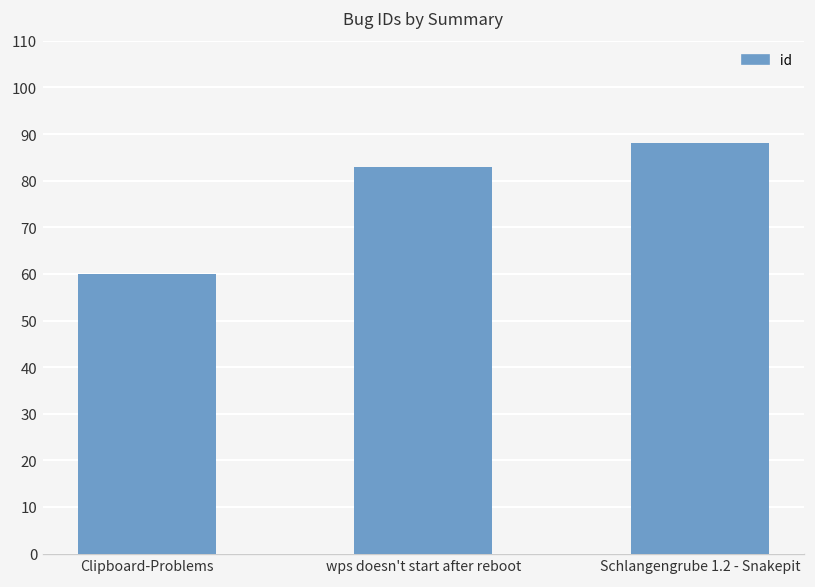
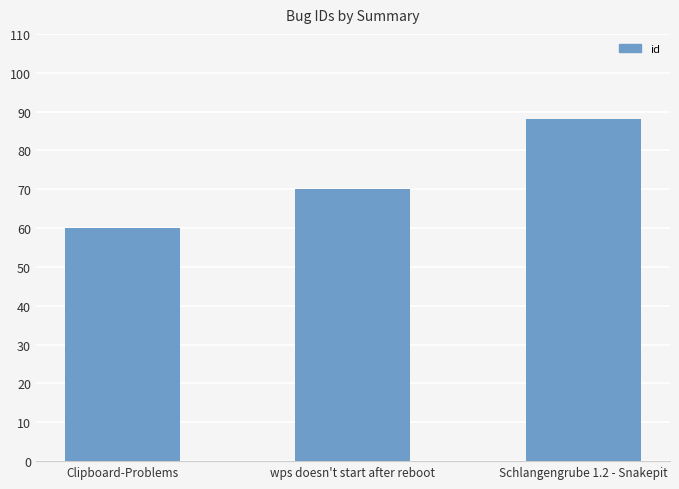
wps doesn't start after reboot: 83 -> 70
